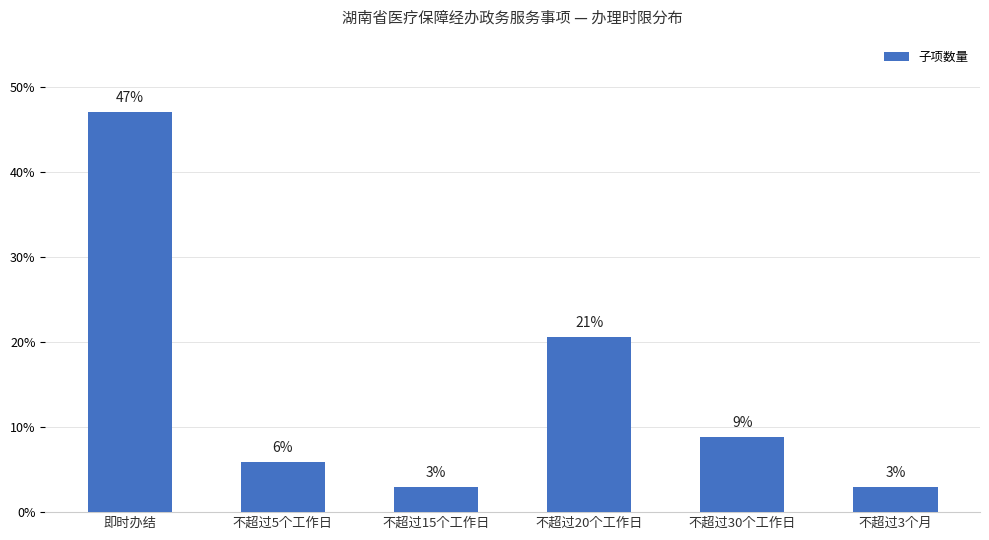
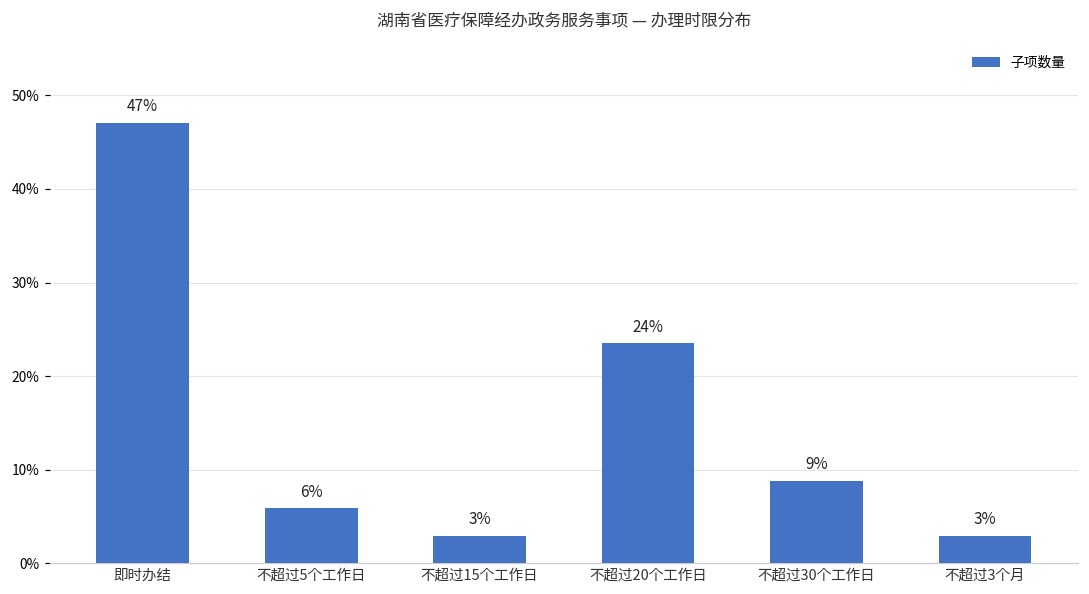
不超过20个工作日: 21% -> 24%
